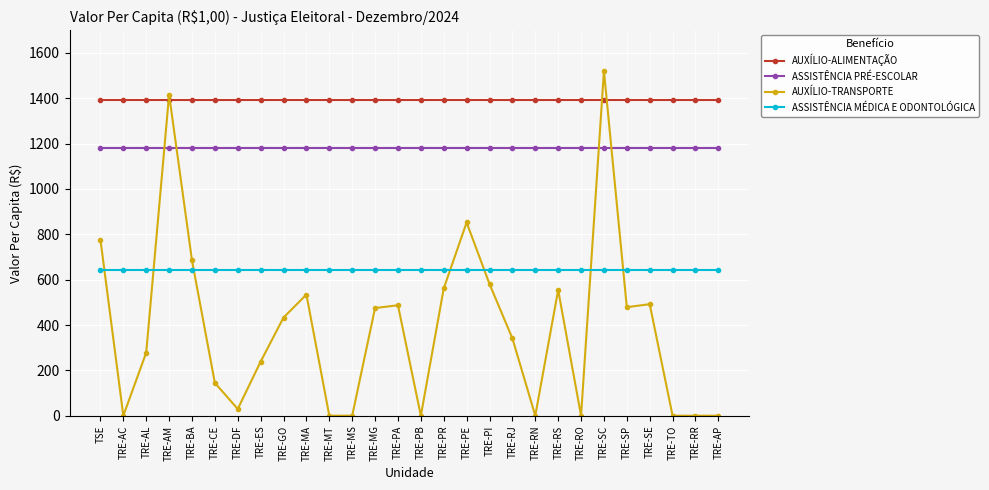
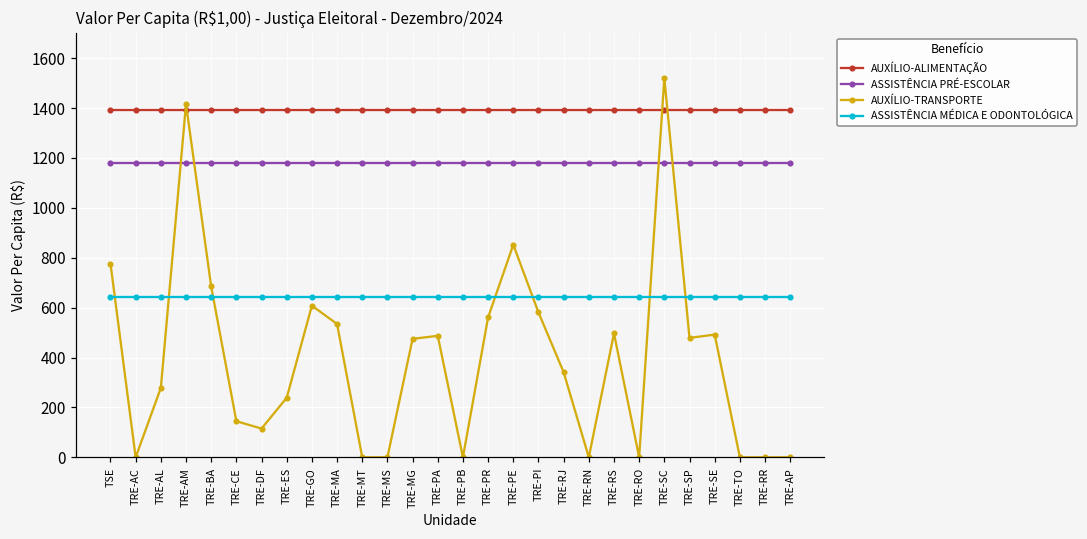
AUXÍLIO-TRANSPORTE, TRE-DF: 30 -> 120
AUXÍLIO-TRANSPORTE, TRE-GO: 430 -> 610
AUXÍLIO-TRANSPORTE, TRE-RS: 550 -> 500
